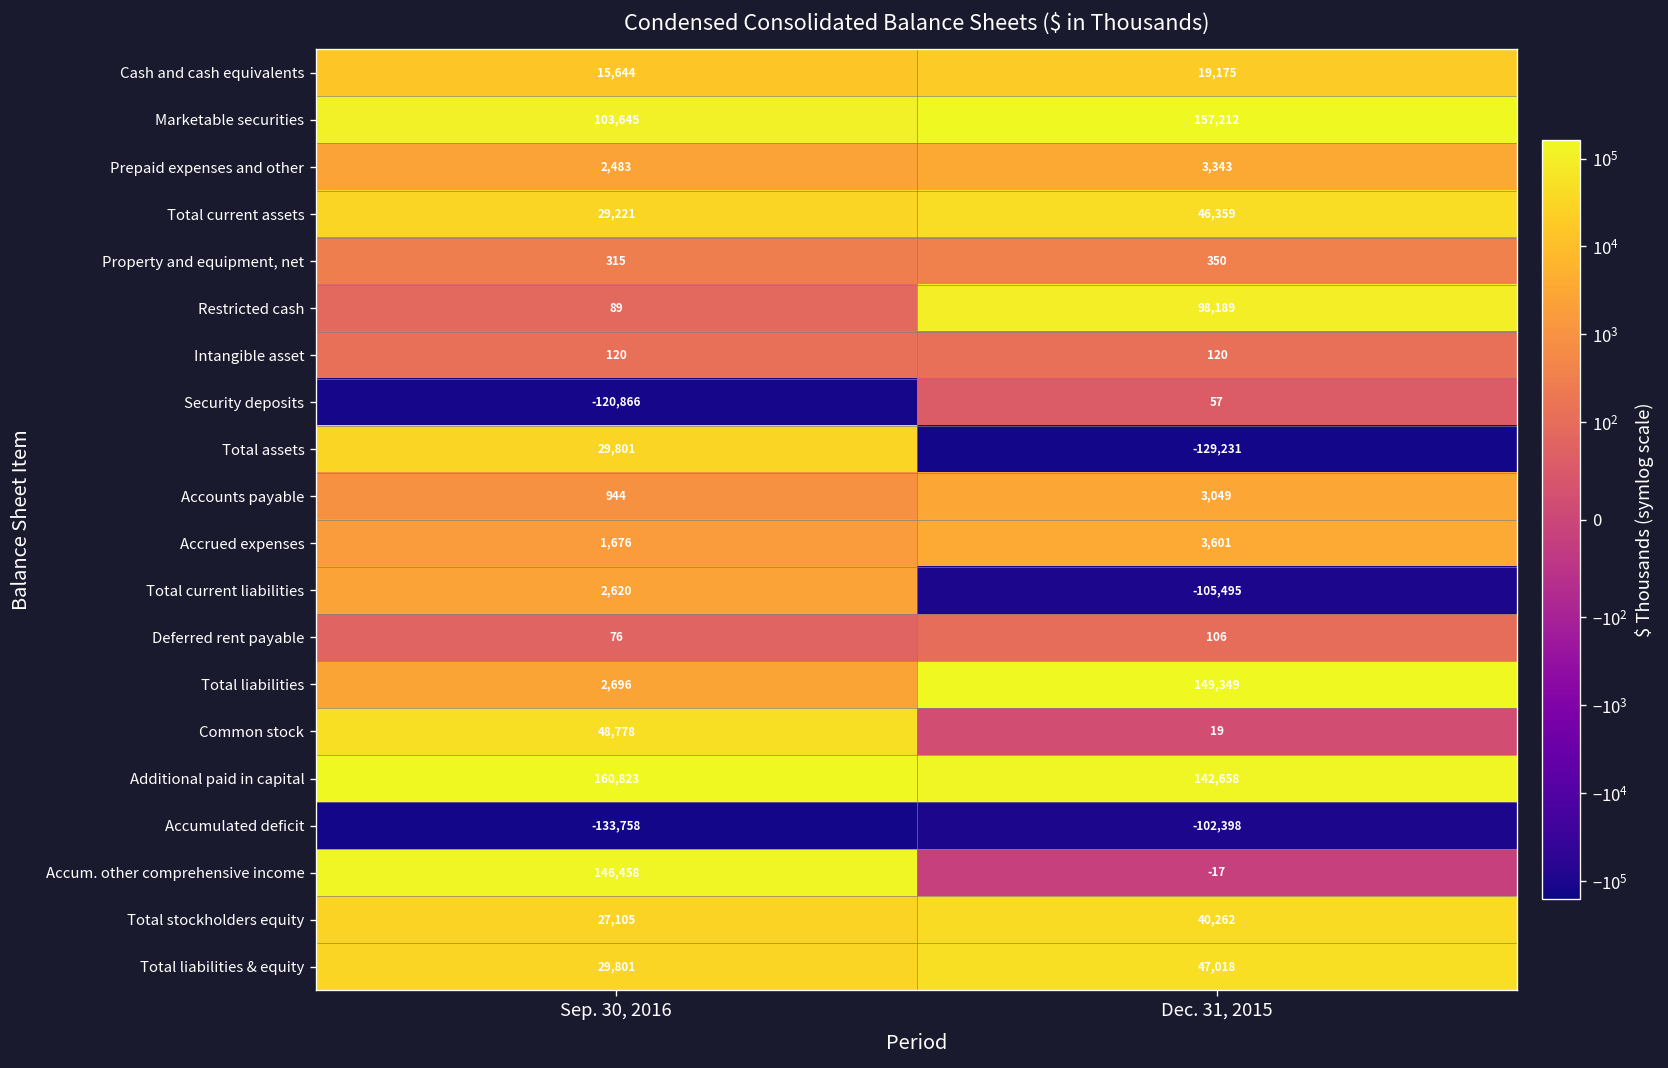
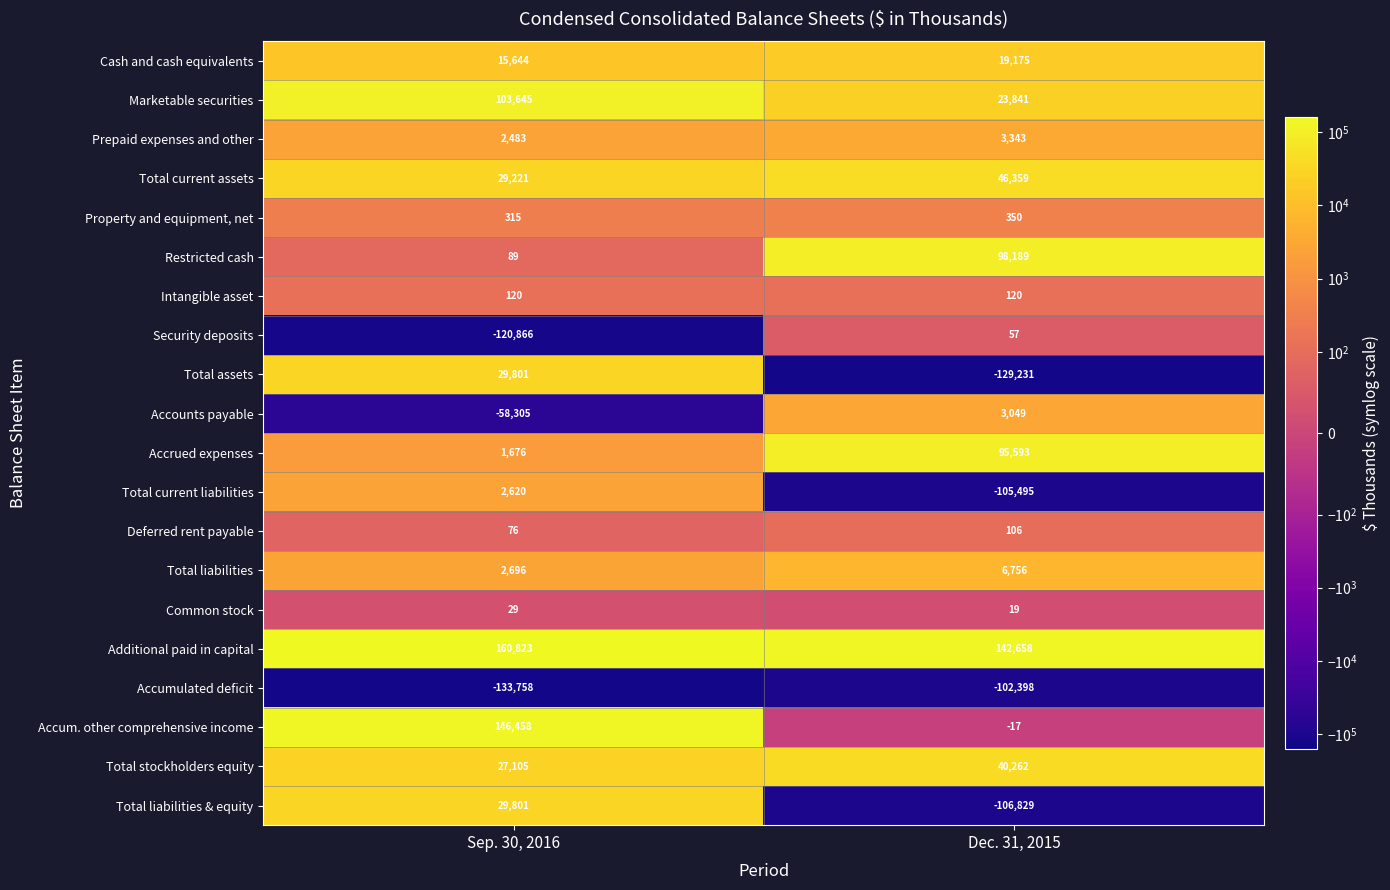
Marketable securities, Dec. 31, 2015: 157,212 -> 23,841
Accounts payable, Sep. 30, 2016: 944 -> -58,305
Accrued expenses, Dec. 31, 2015: 3,601 -> 95,593
Total liabilities, Dec. 31, 2015: 149,349 -> 6,756
Common stock, Sep. 30, 2016: 48,778 -> 29
Total liabilities & equity, Dec. 31, 2015: 47,018 -> -106,829
